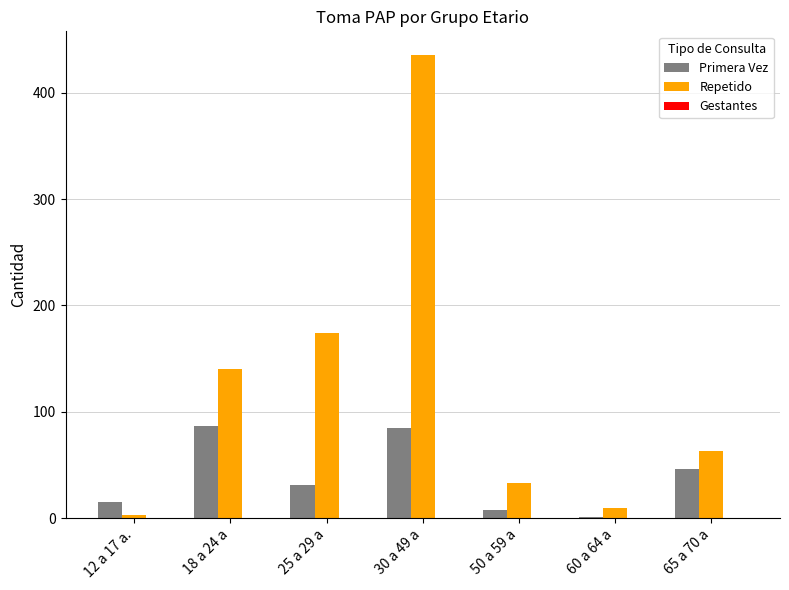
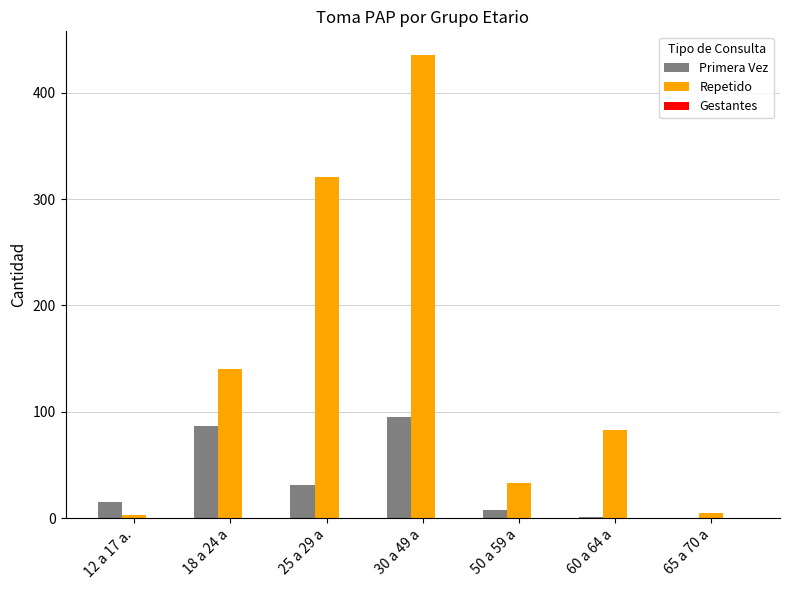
Repetido, 25 a 29 a: 174 -> 321
Primera Vez, 30 a 49 a: 85 -> 95
Repetido, 60 a 64 a: 9 -> 83
Primera Vez, 65 a 70 a: 46 -> 0
Repetido, 65 a 70 a: 63 -> 5
